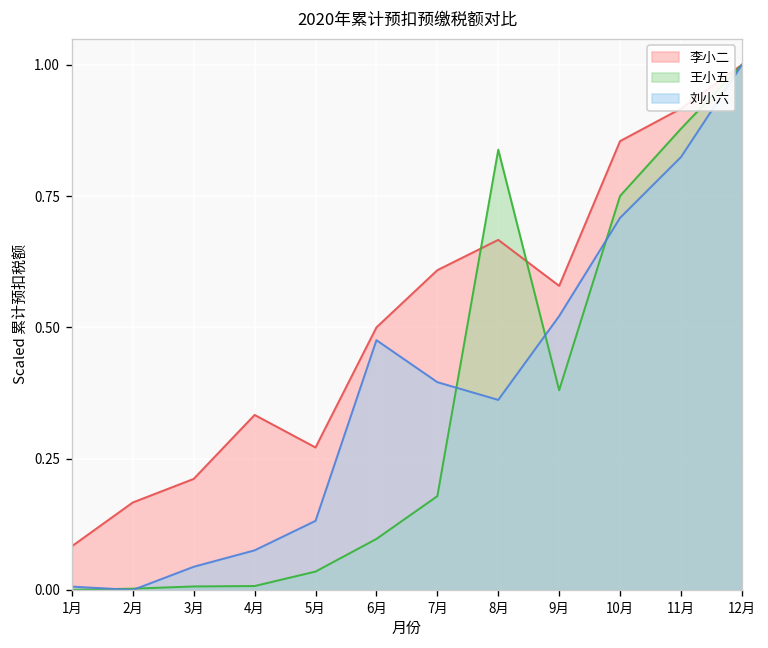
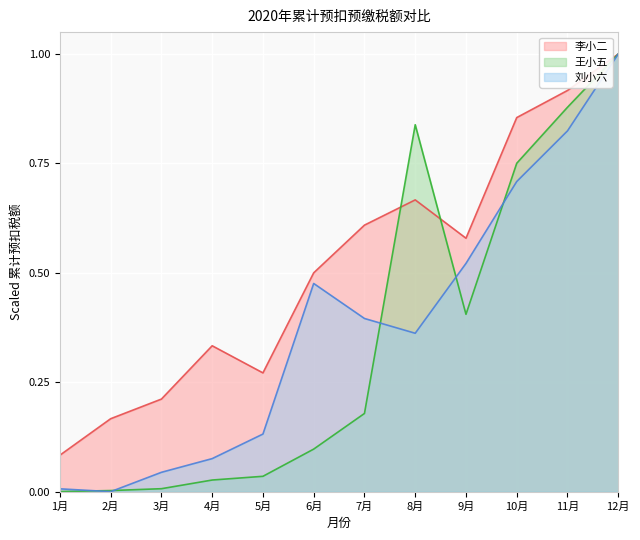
王小五, 4月: 0.01 -> 0.03
王小五, 9月: 0.38 -> 0.41
